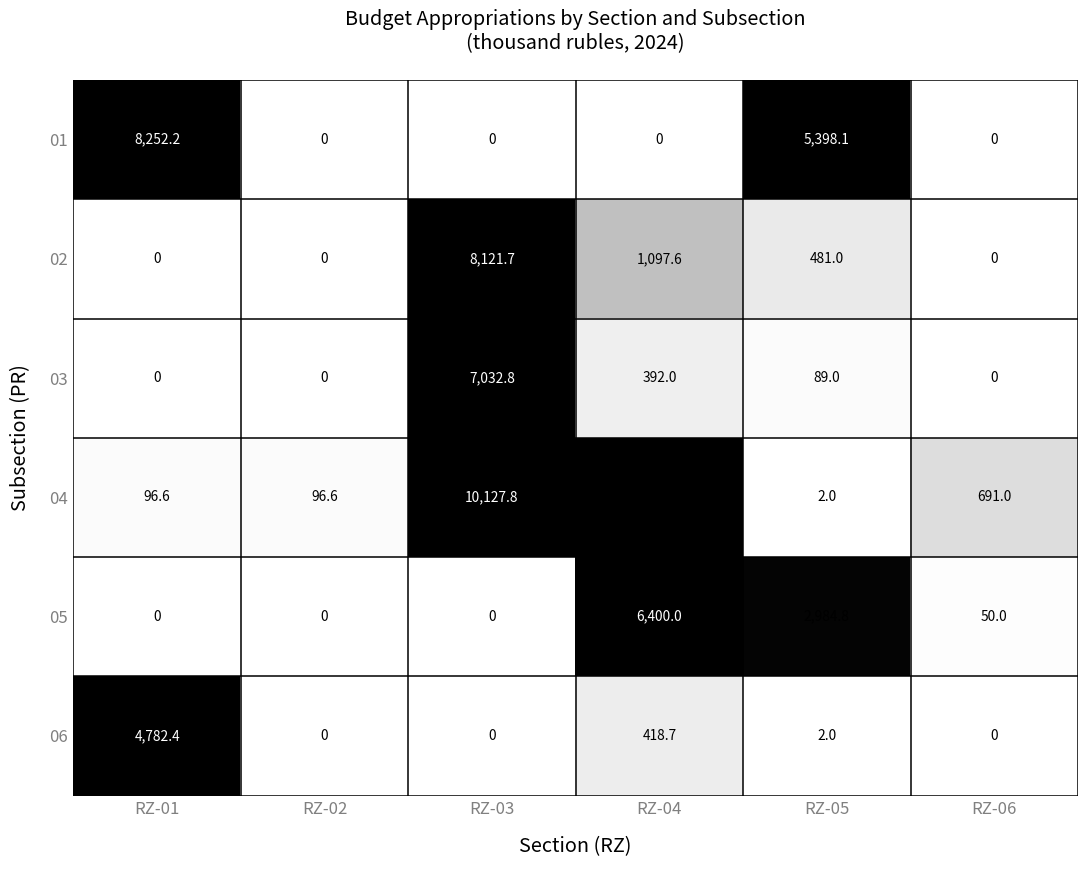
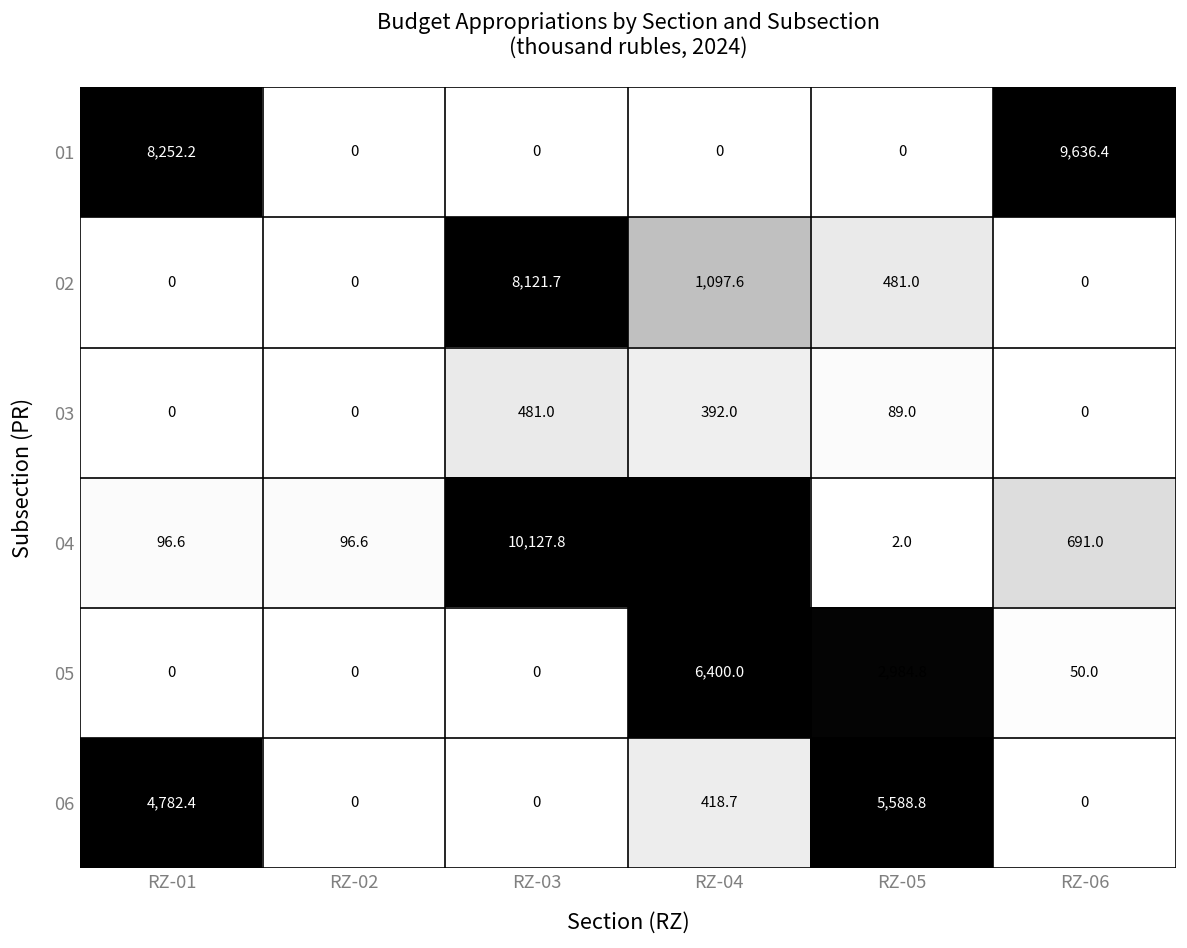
01, RZ-05: 5,398.1 -> 0
01, RZ-06: 0 -> 9,636.4
03, RZ-03: 7,032.8 -> 481.0
06, RZ-05: 2.0 -> 5,588.8
